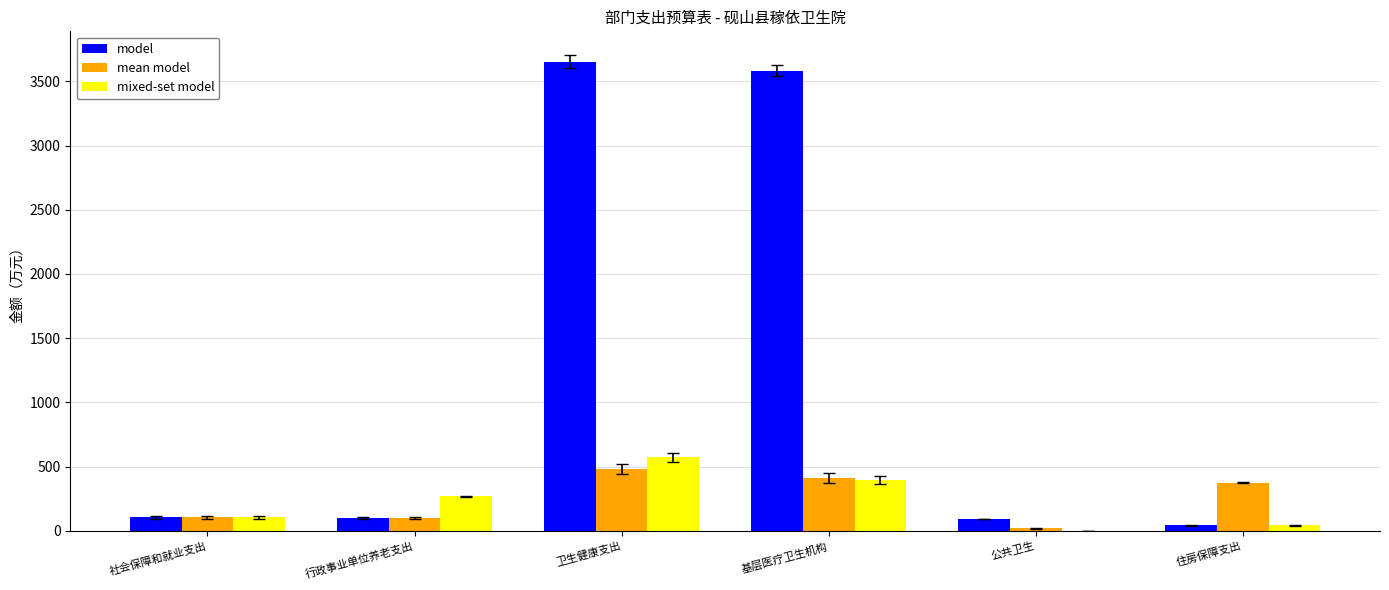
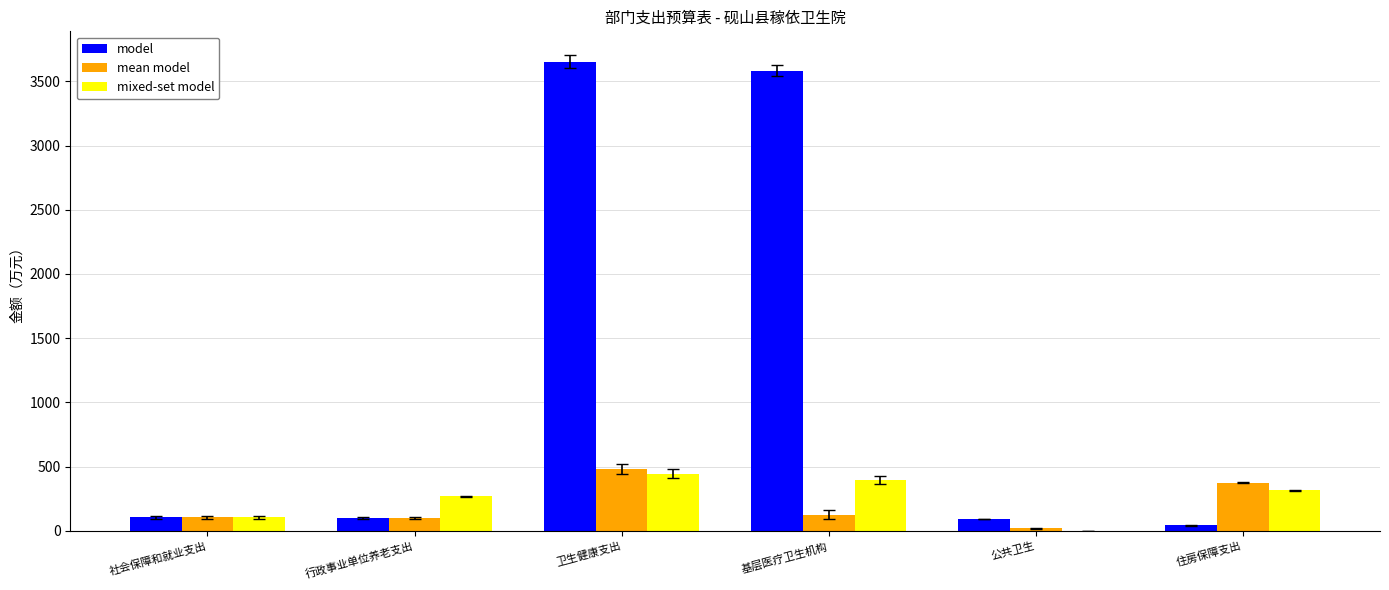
mixed-set model, 卫生健康支出: 570 -> 440
mean model, 基层医疗卫生机构: 410 -> 130
mixed-set model, 住房保障支出: 40 -> 320
